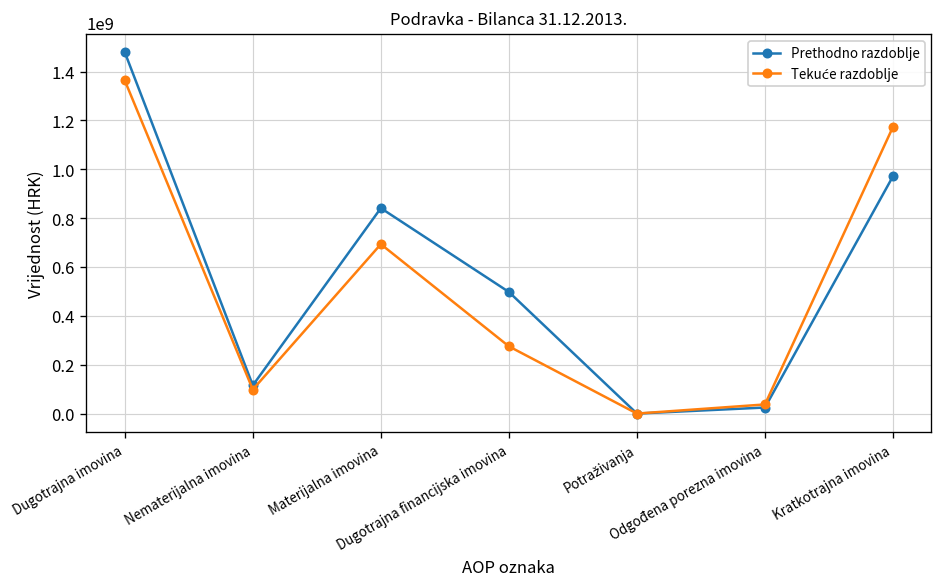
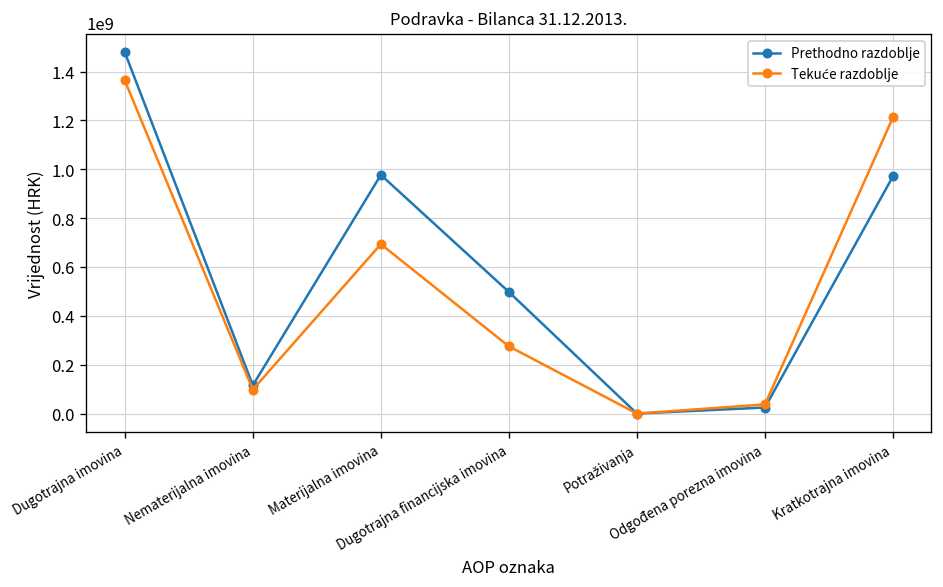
Prethodno razdoblje, Materijalna imovina: 840000000 -> 980000000
Tekuće razdoblje, Kratkotrajna imovina: 1170000000 -> 1210000000
